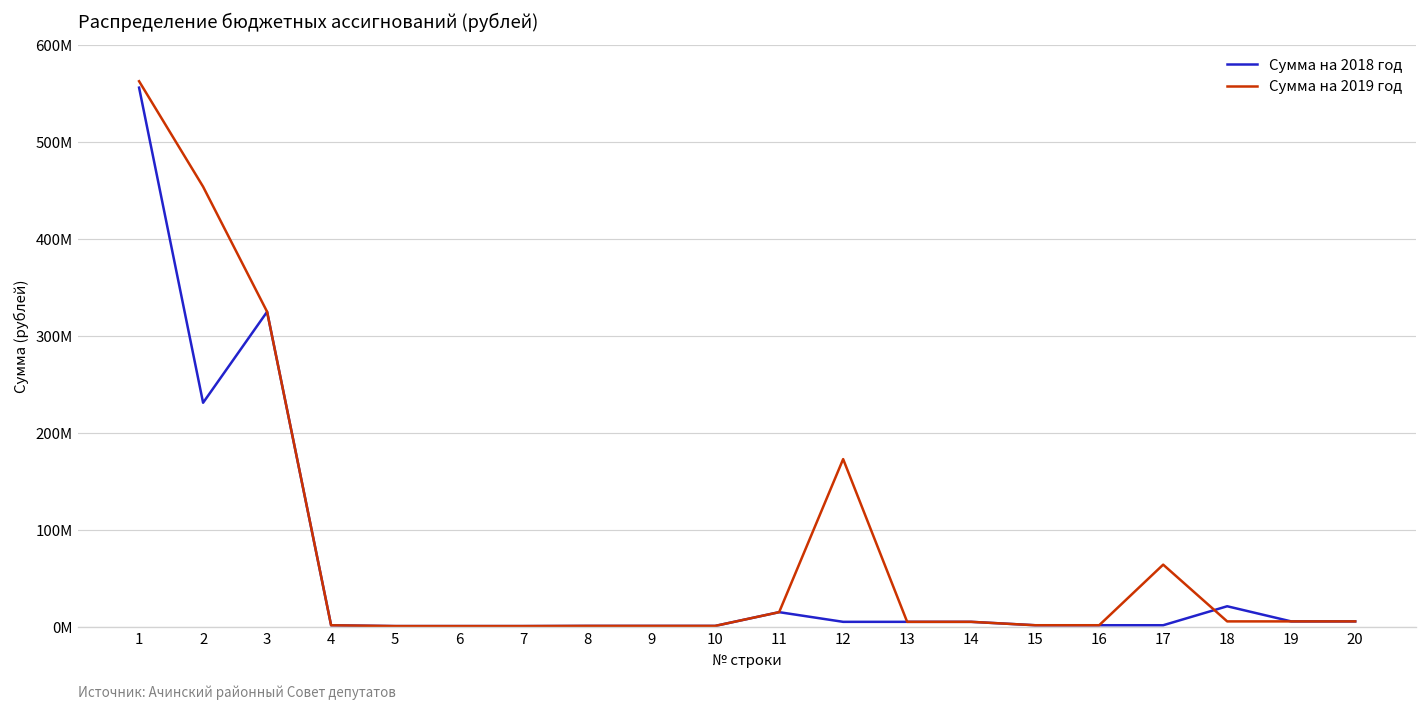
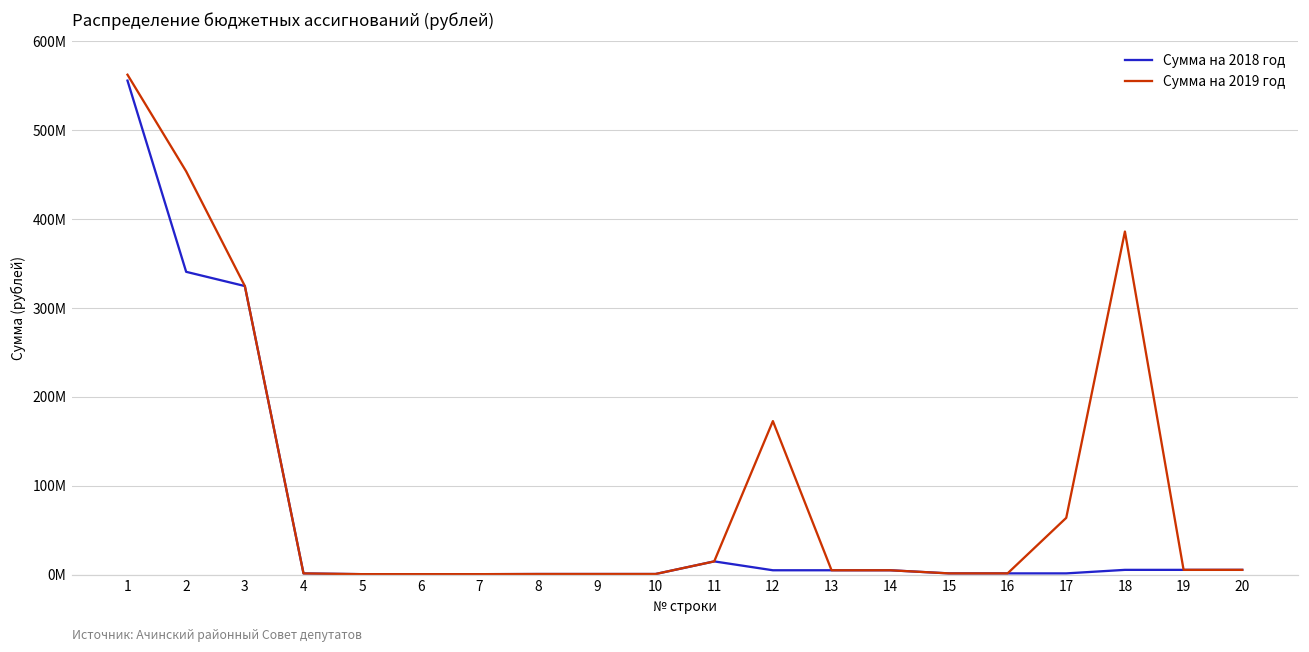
Сумма на 2018 год, 2: 230000000 -> 340000000
Сумма на 2018 год, 18: 20000000 -> 10000000
Сумма на 2019 год, 18: 10000000 -> 390000000
